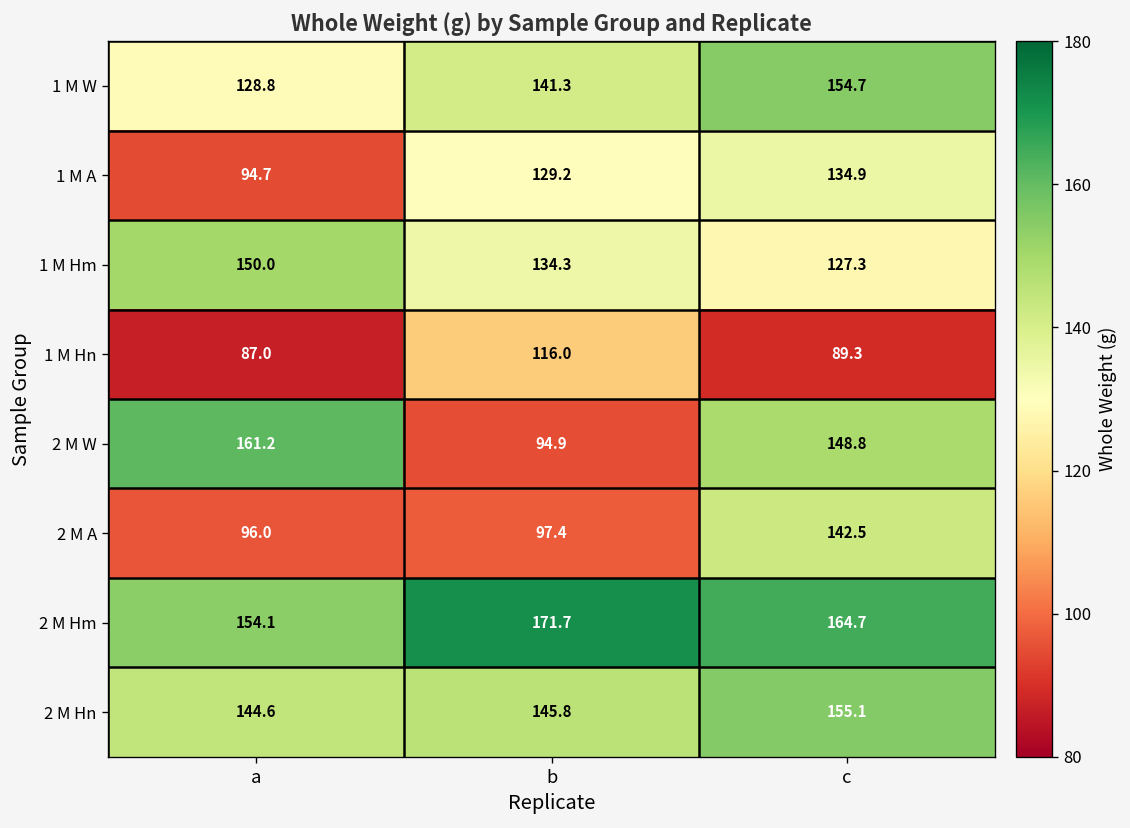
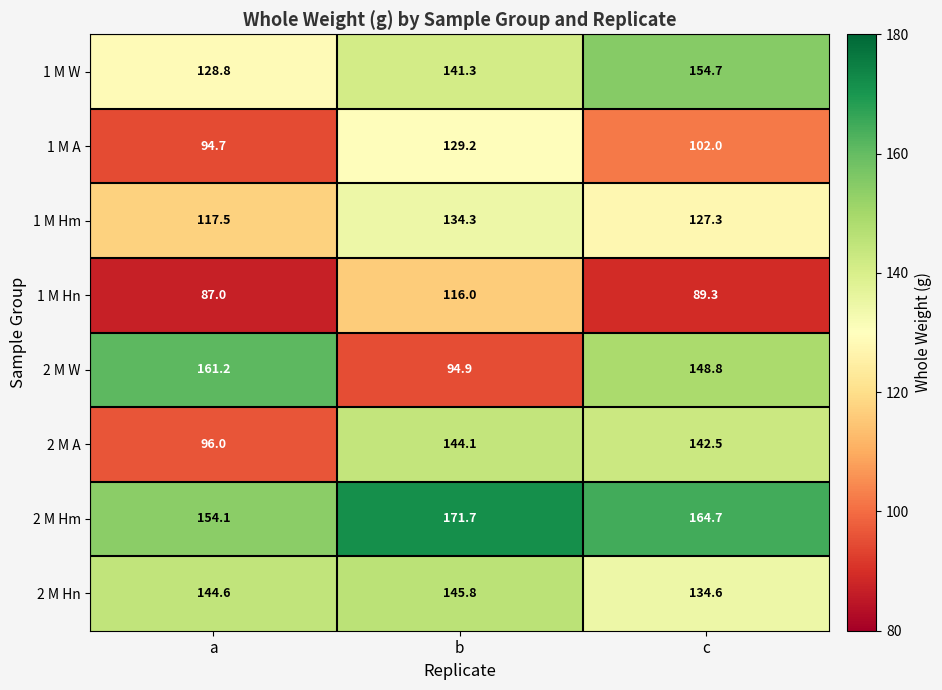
1 M A, c: 134.9 -> 102.0
1 M Hm, a: 150.0 -> 117.5
2 M A, b: 97.4 -> 144.1
2 M Hn, c: 155.1 -> 134.6
